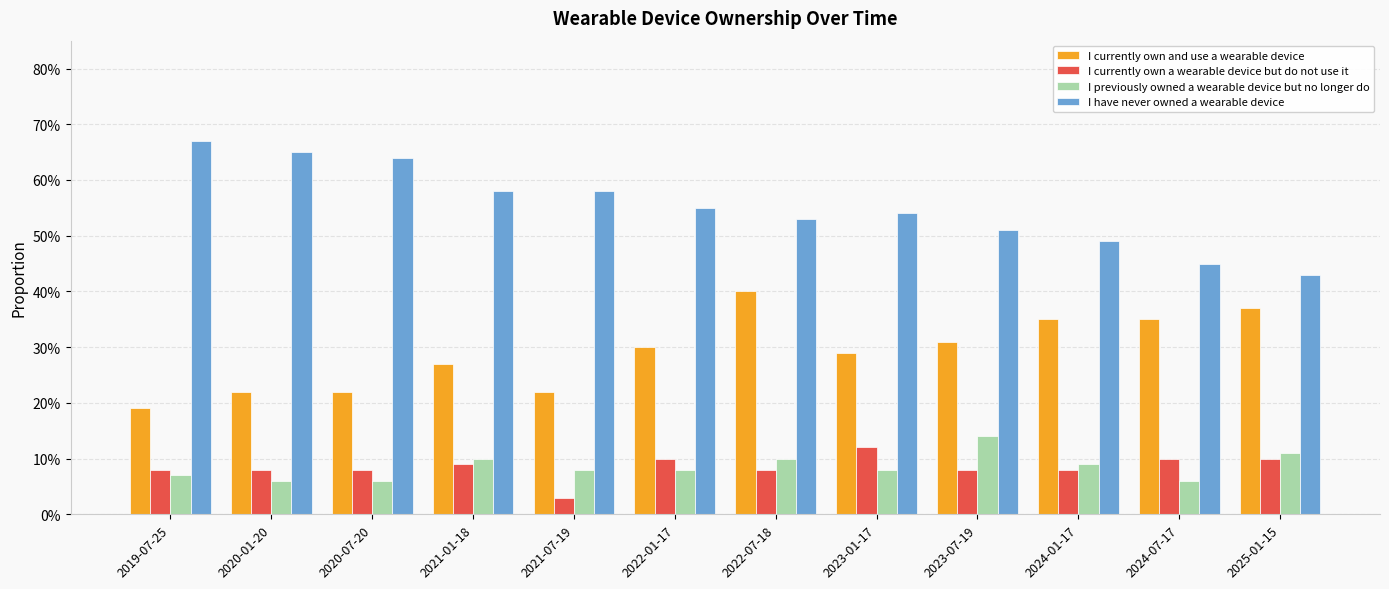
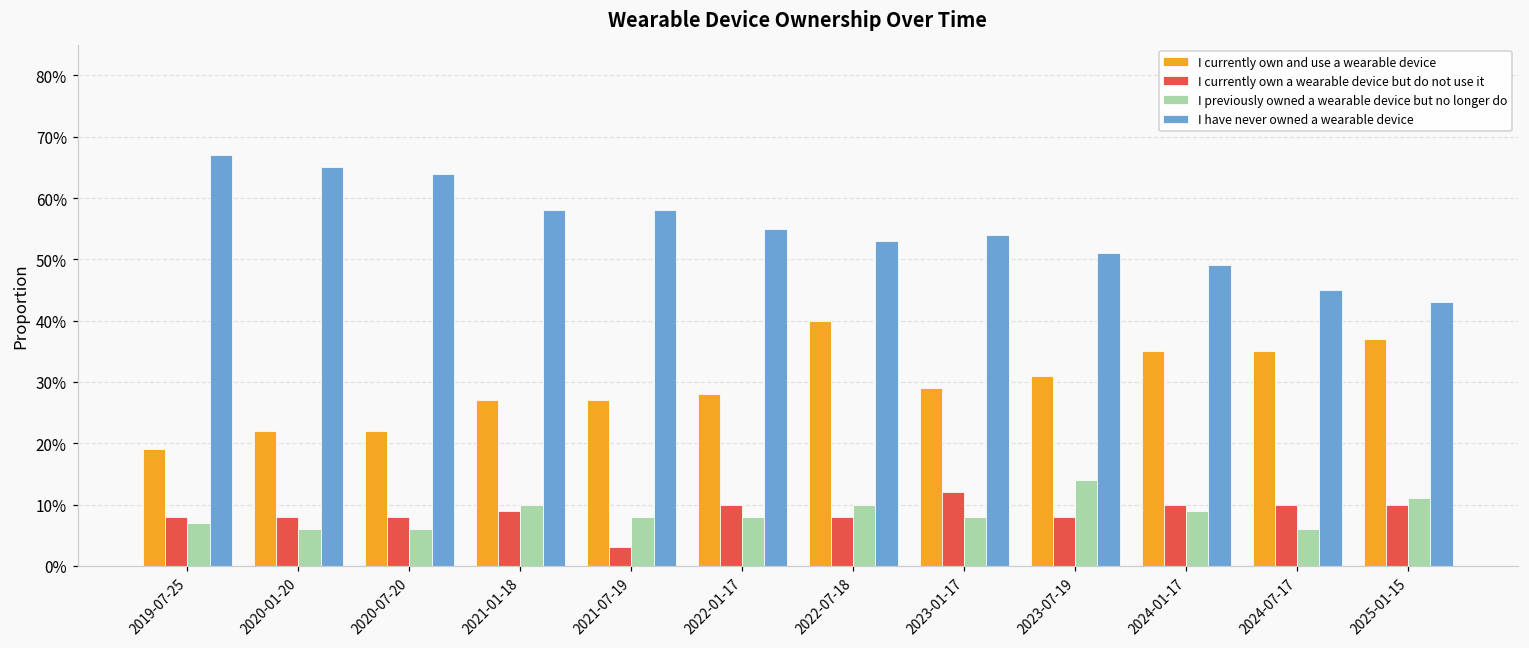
I currently own and use a wearable device, 2021-07-19: 22% -> 27%
I currently own and use a wearable device, 2022-01-17: 30% -> 28%
I currently own a wearable device but do not use it, 2024-01-17: 8% -> 10%
